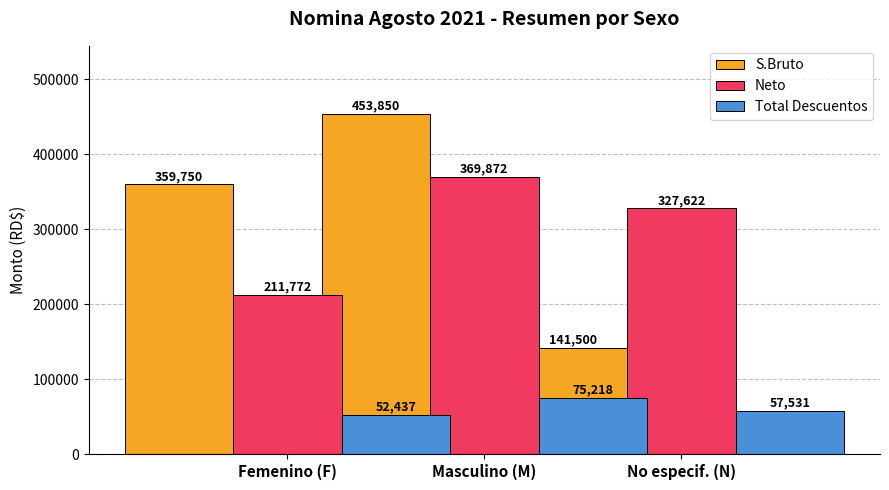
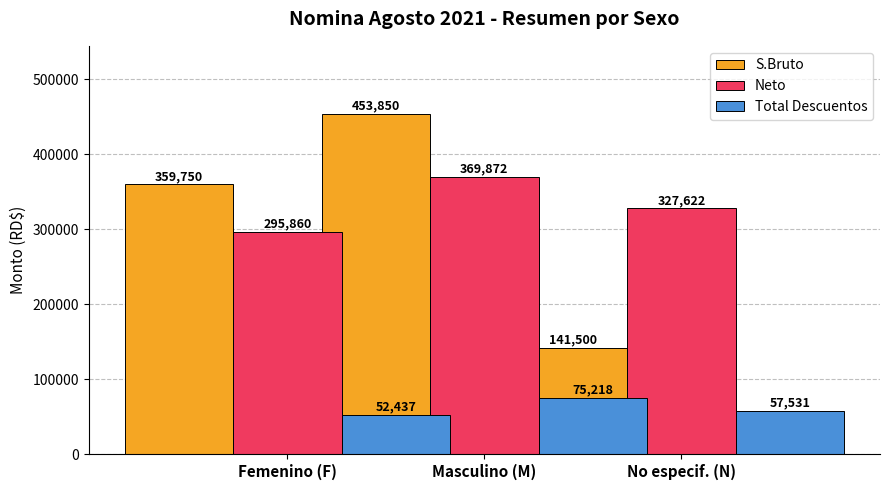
Neto, Femenino (F): 211,772 -> 295,860
